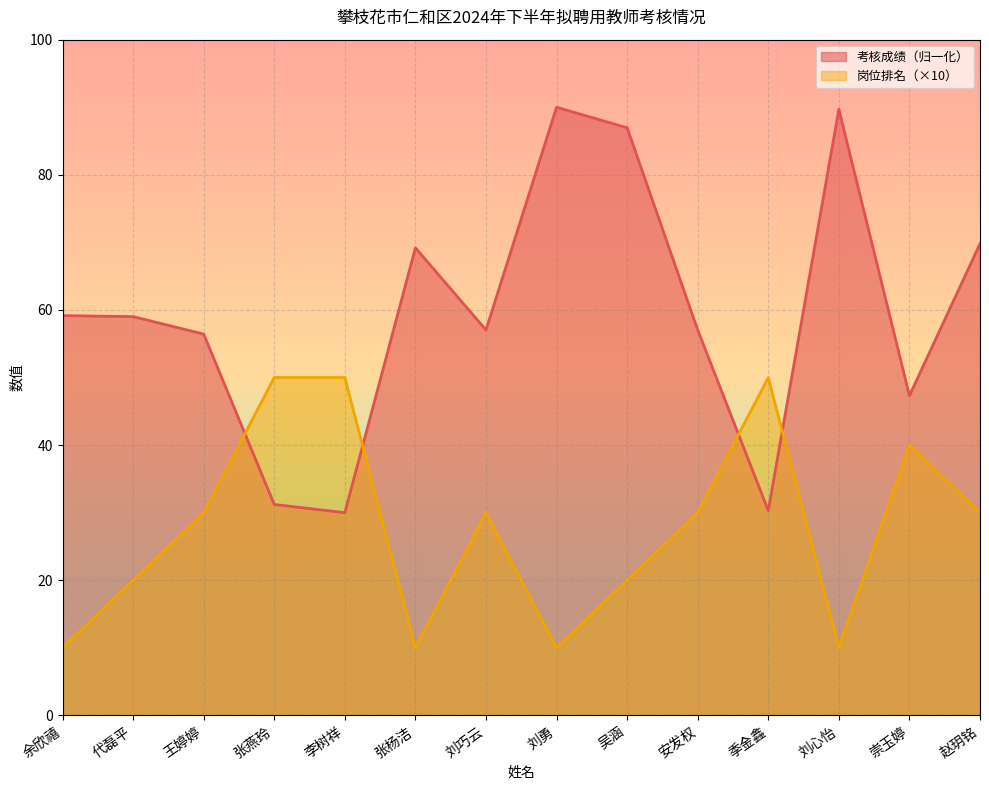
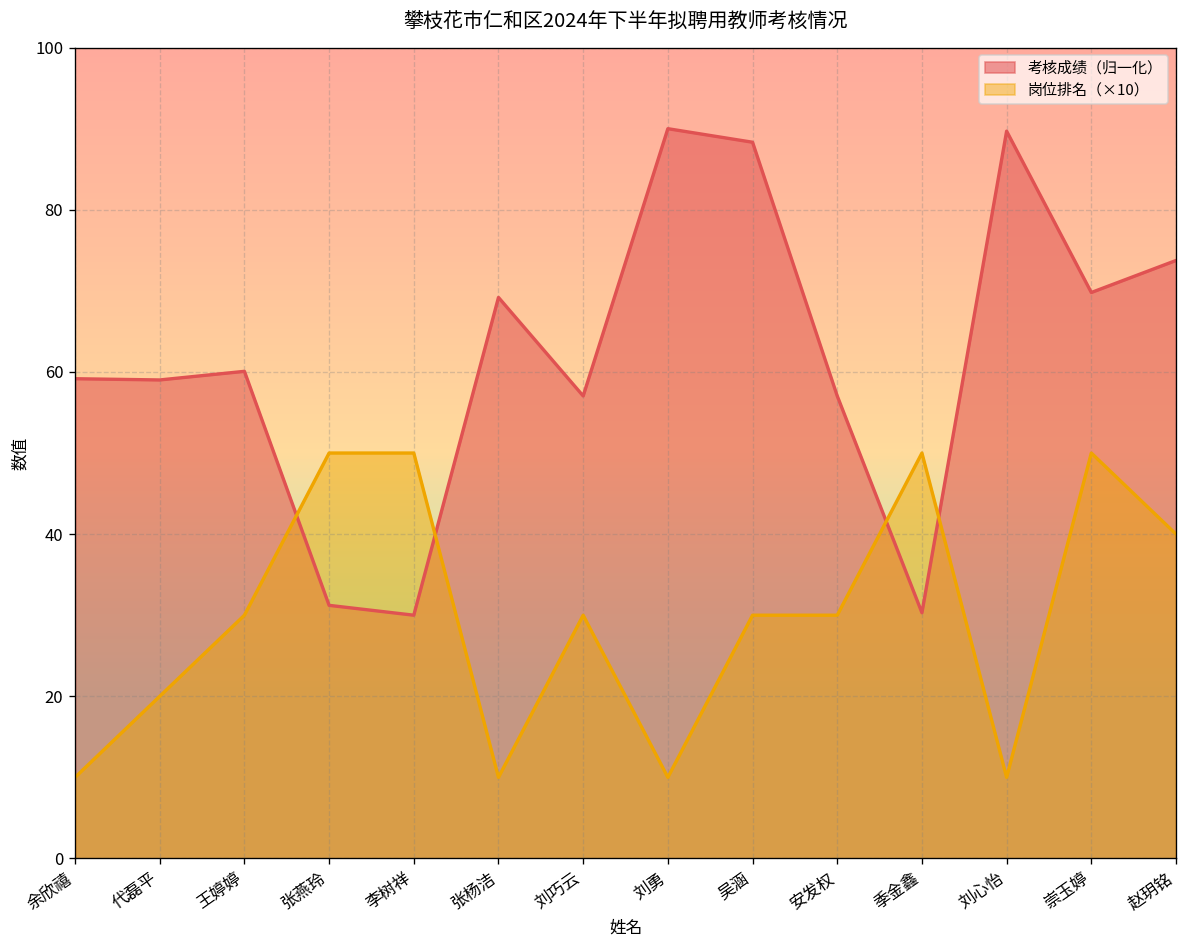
考核成绩（归一化）, 王婷婷: 56 -> 60
考核成绩（归一化）, 吴涵: 87 -> 88
岗位排名（×10）, 吴涵: 20 -> 30
考核成绩（归一化）, 崇玉婷: 47 -> 70
岗位排名（×10）, 崇玉婷: 40 -> 50
考核成绩（归一化）, 赵玥铭: 70 -> 74
岗位排名（×10）, 赵玥铭: 30 -> 40
